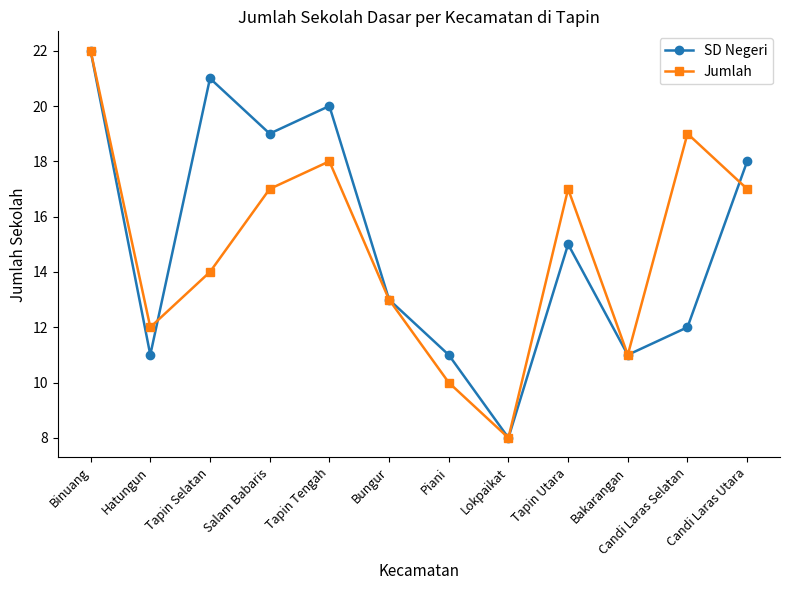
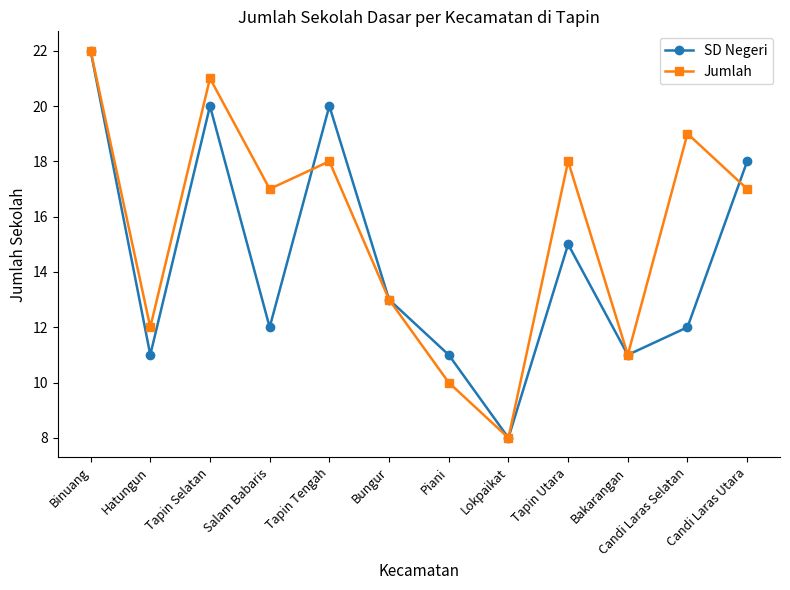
SD Negeri, Tapin Selatan: 21 -> 20
Jumlah, Tapin Selatan: 14 -> 21
SD Negeri, Salam Babaris: 19 -> 12
Jumlah, Tapin Utara: 17 -> 18
